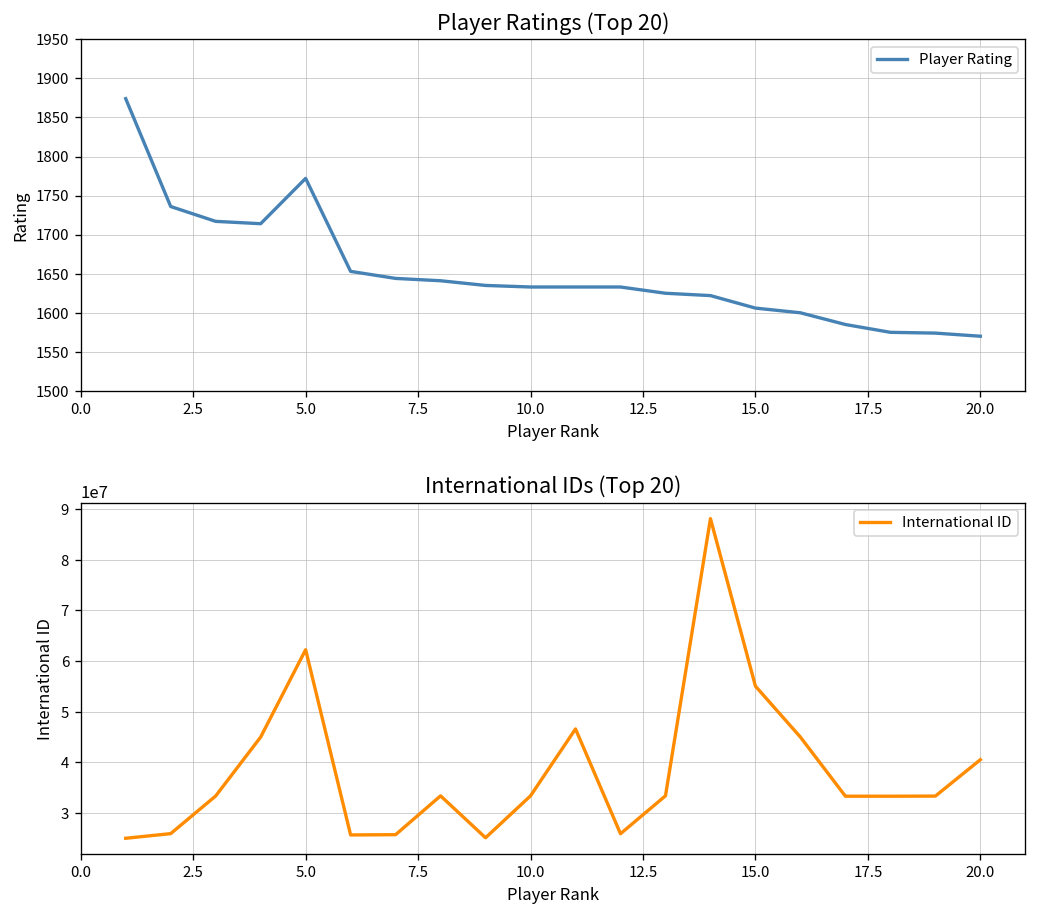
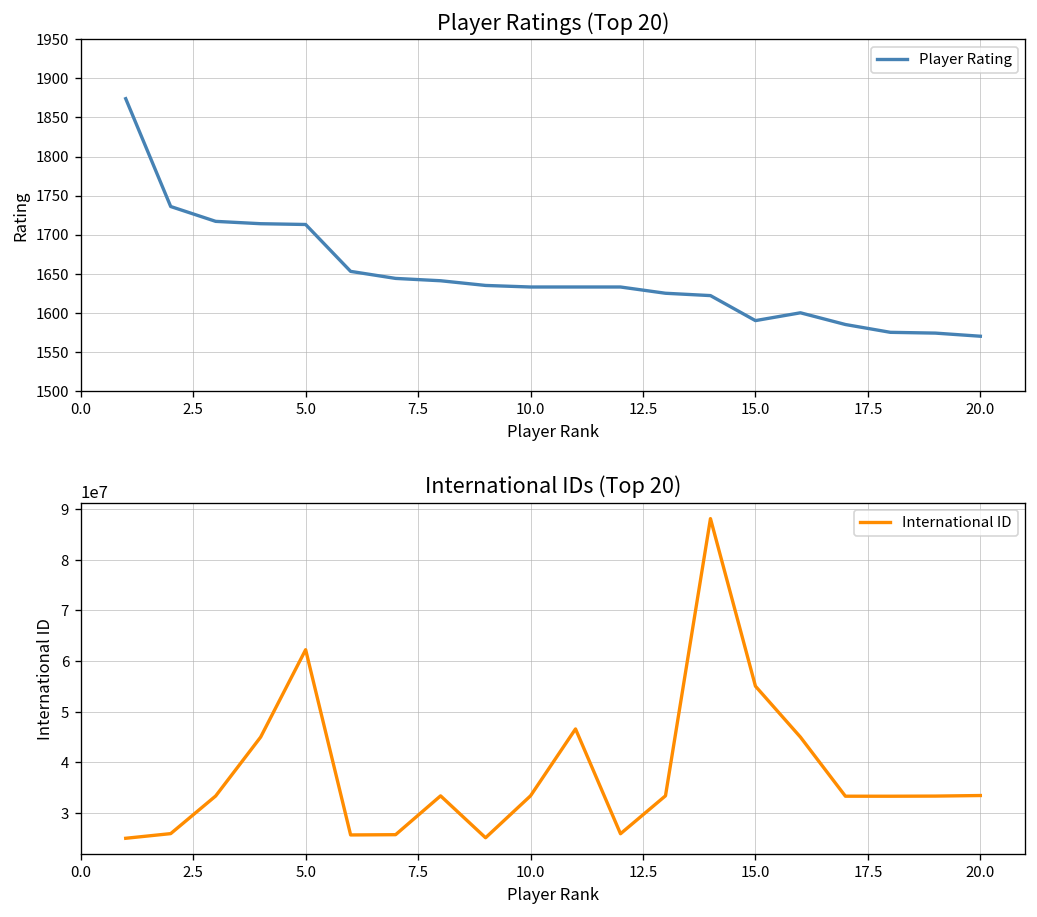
Player Ratings (Top 20), 5.0: 1770 -> 1710
Player Ratings (Top 20), 15.0: 1610 -> 1590
International IDs (Top 20), 20.0: 41000000 -> 33000000
